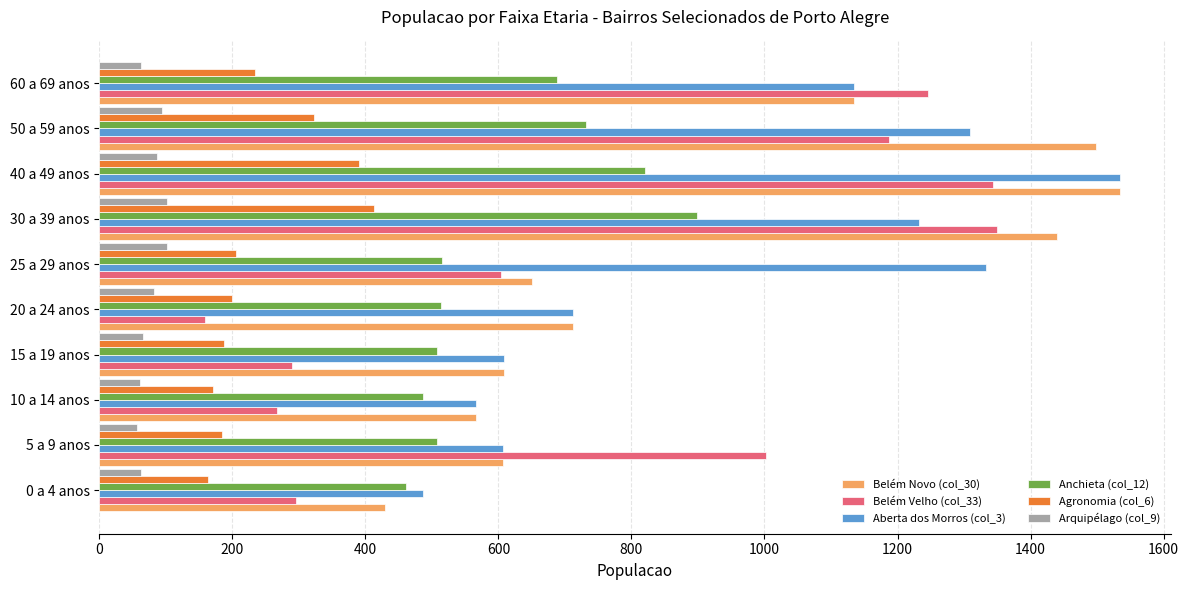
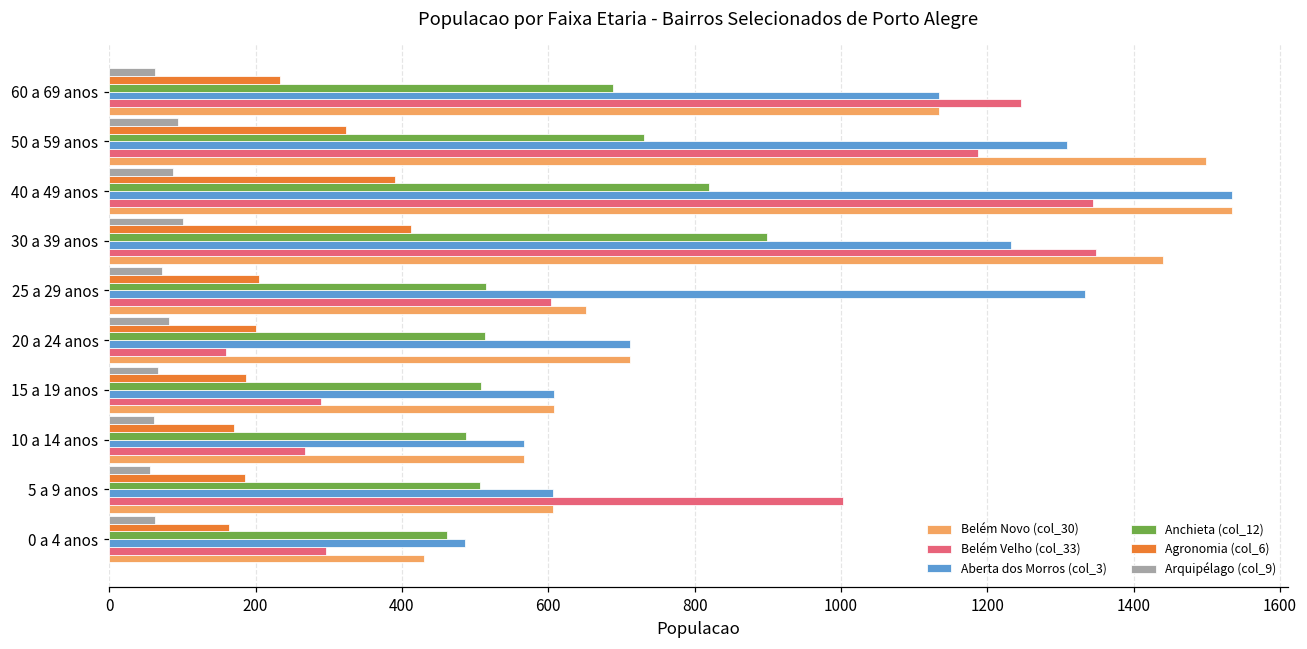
Arquipélago (col_9), 25 a 29 anos: 100 -> 70
